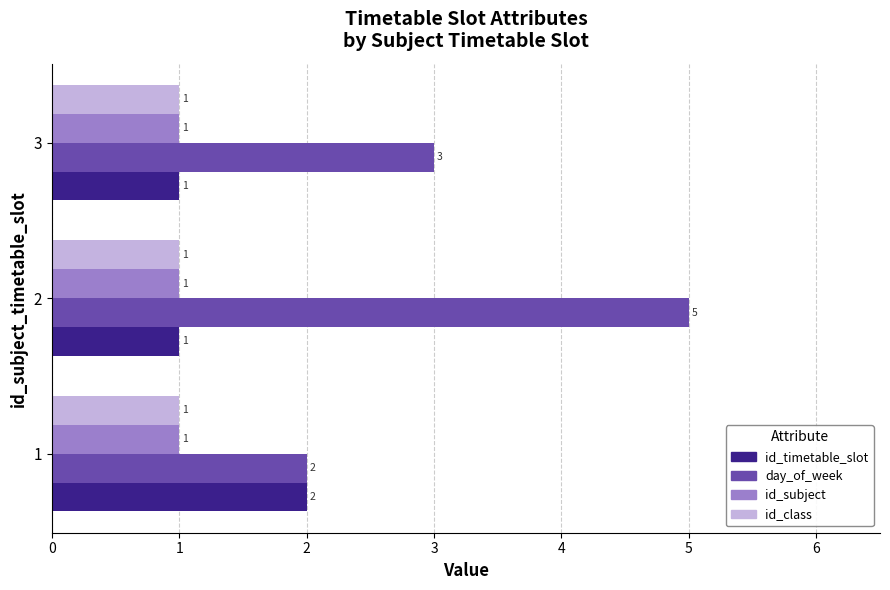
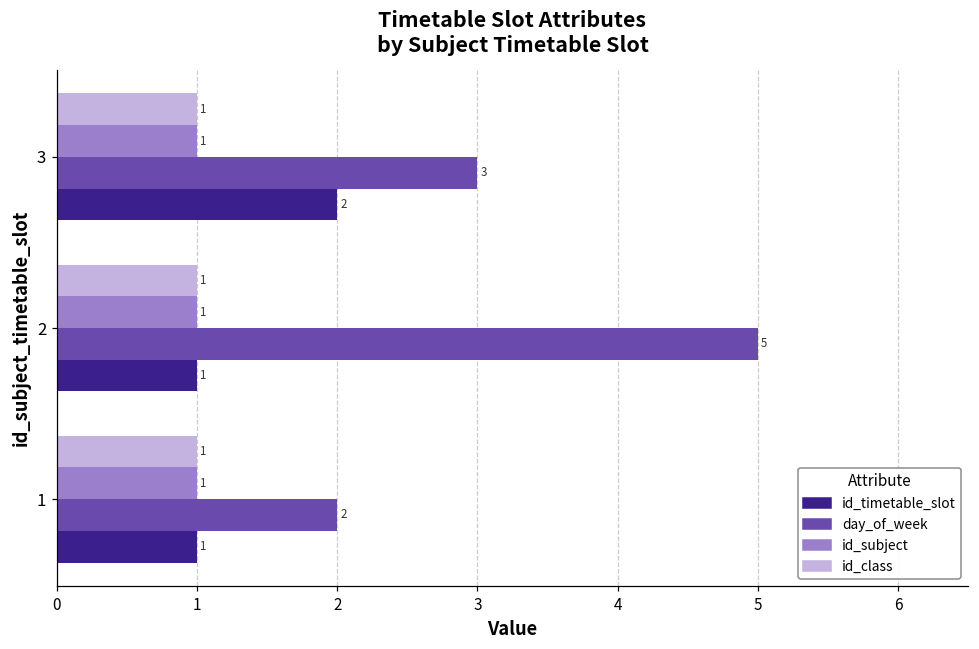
id_timetable_slot, 3: 1 -> 2
id_timetable_slot, 1: 2 -> 1
